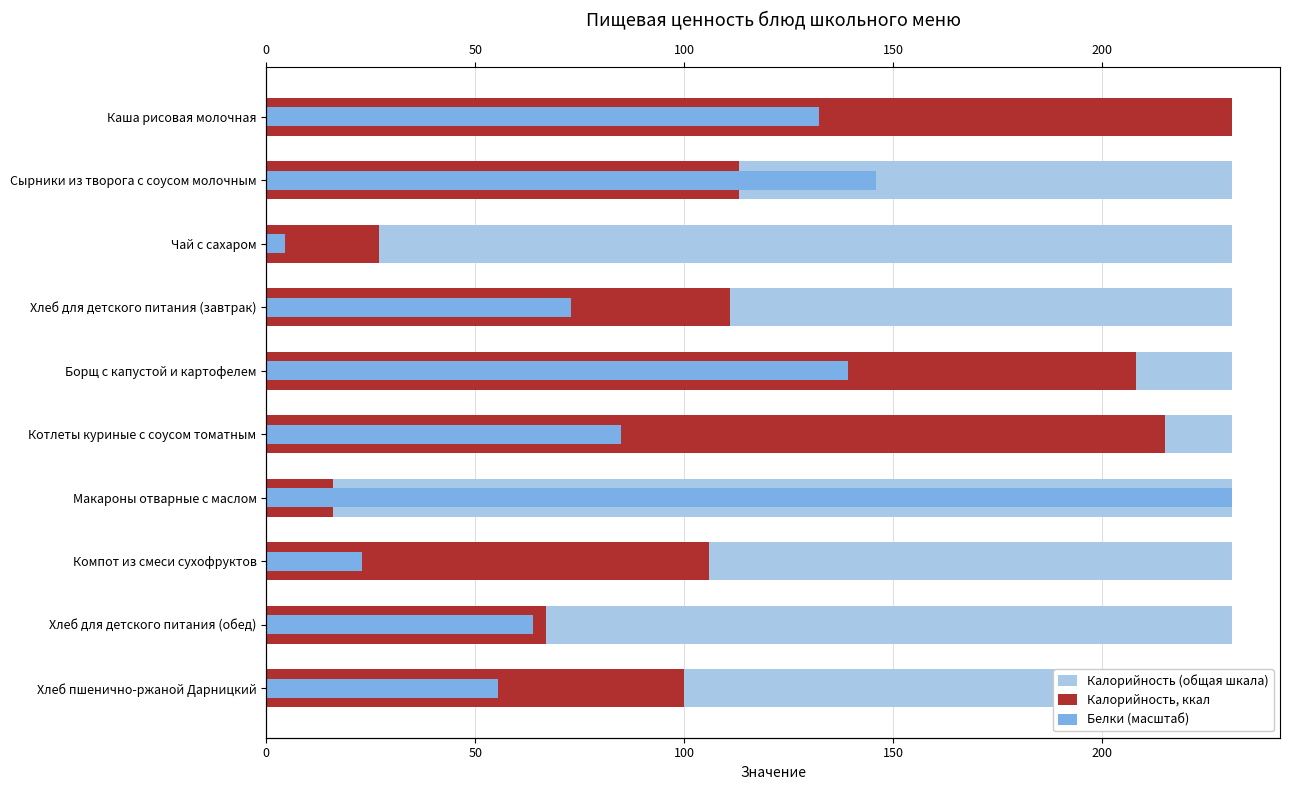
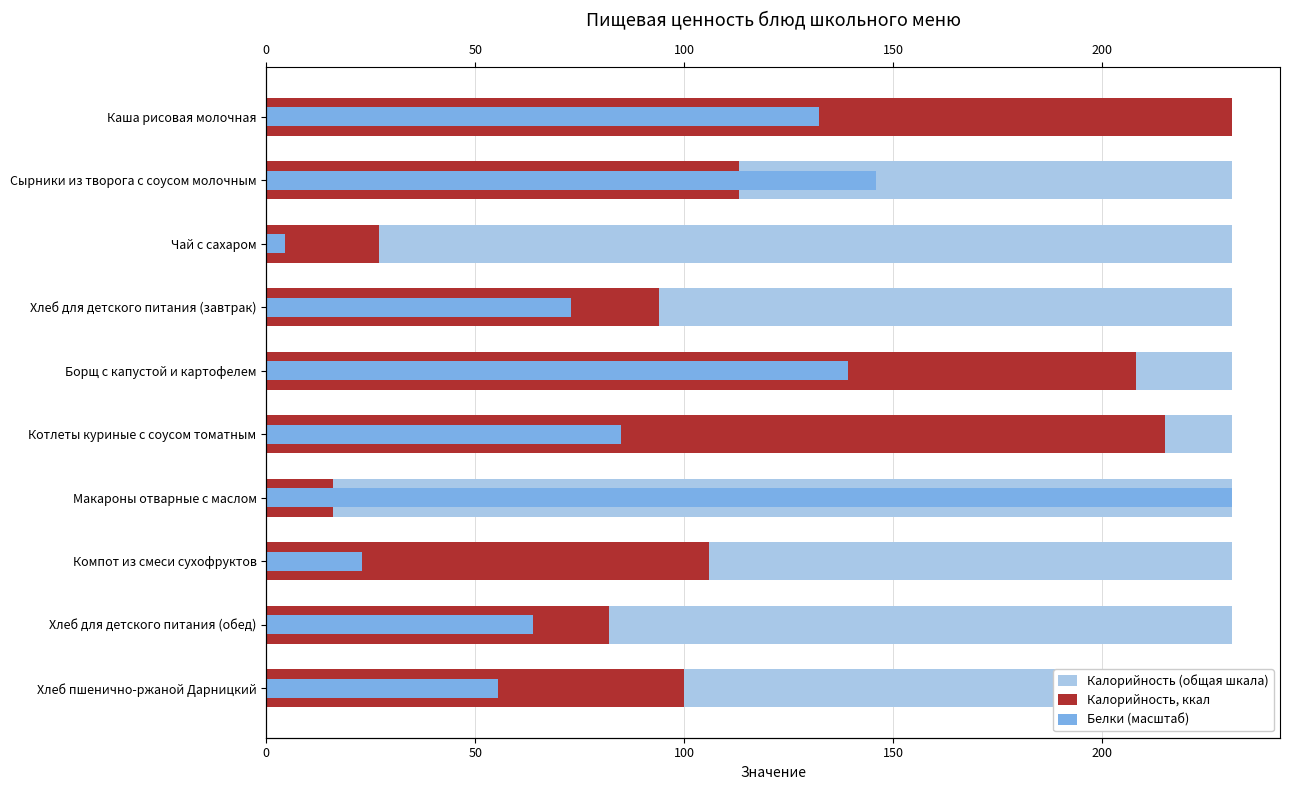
Калорийность, ккал, Хлеб для детского питания (завтрак): 111 -> 94
Калорийность, ккал, Хлеб для детского питания (обед): 67 -> 82
